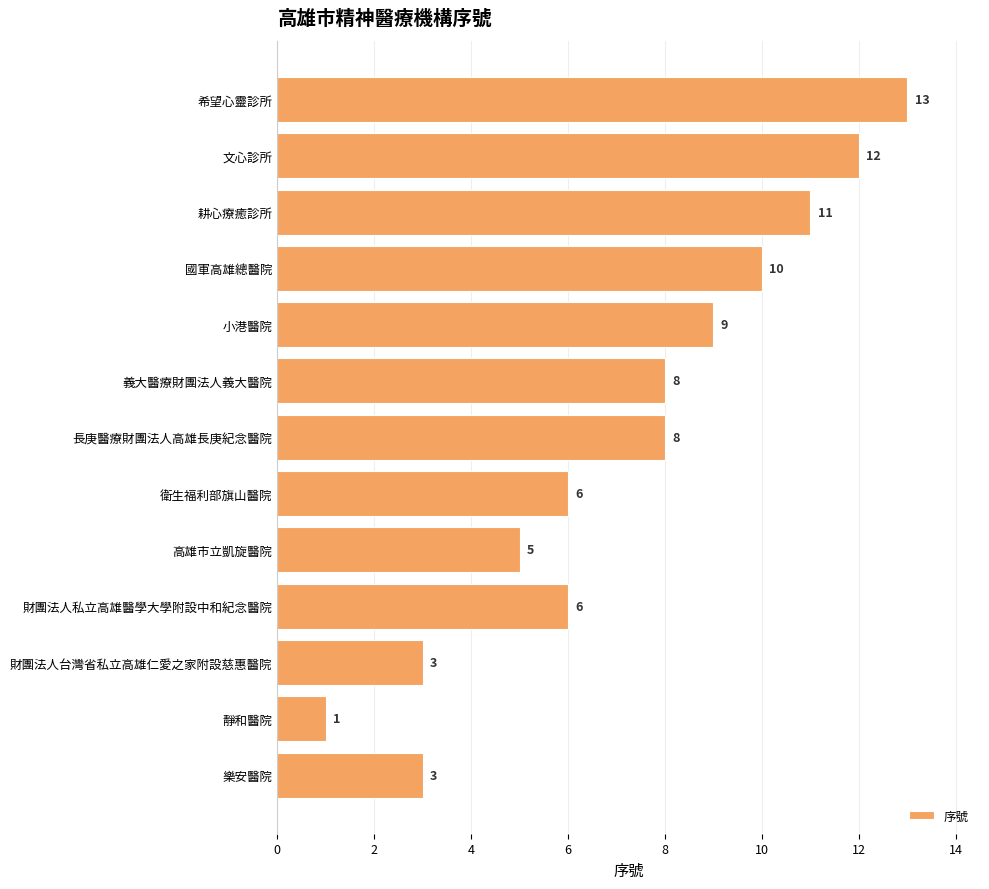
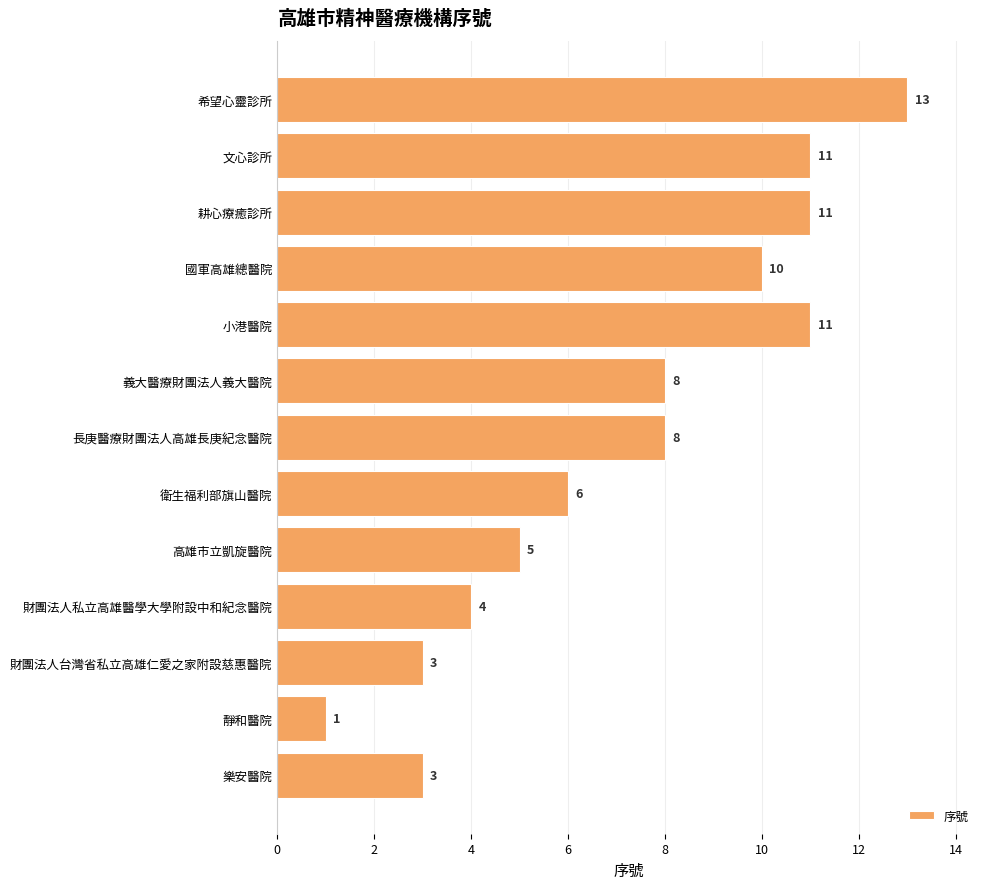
文心診所: 12 -> 11
小港醫院: 9 -> 11
財團法人私立高雄醫學大學附設中和紀念醫院: 6 -> 4
